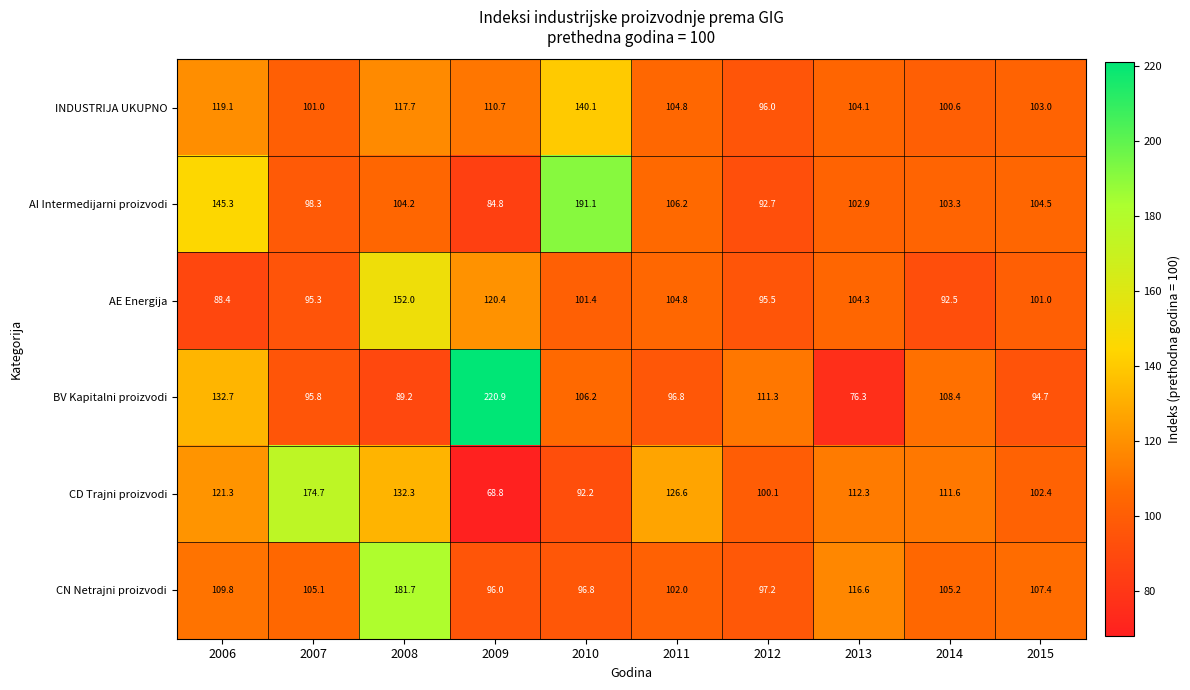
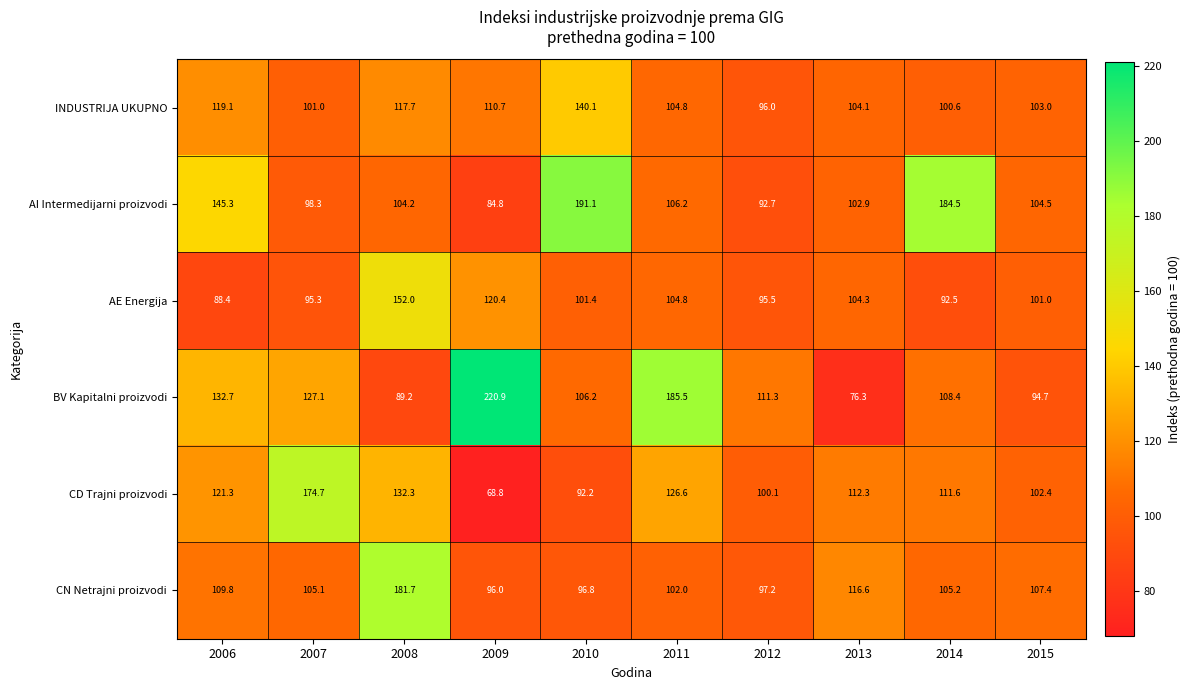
AI Intermedijarni proizvodi, 2014: 103.3 -> 184.5
BV Kapitalni proizvodi, 2007: 95.8 -> 127.1
BV Kapitalni proizvodi, 2011: 96.8 -> 185.5
